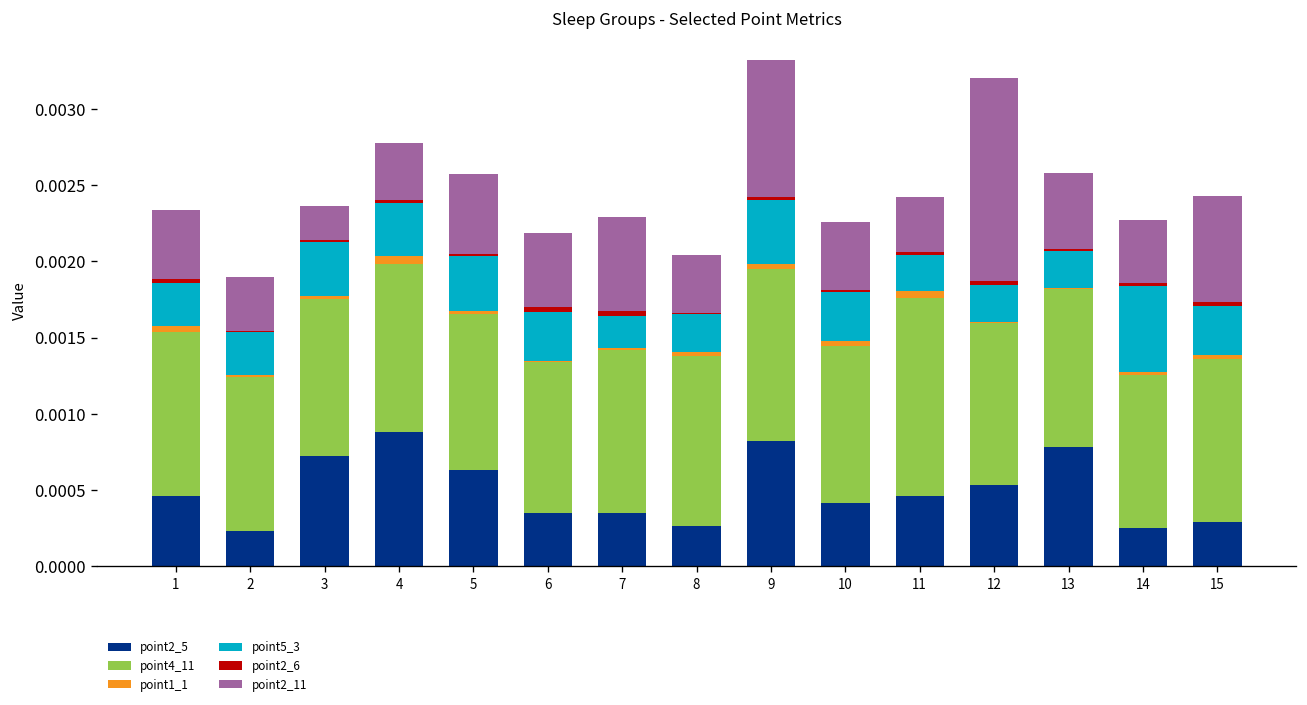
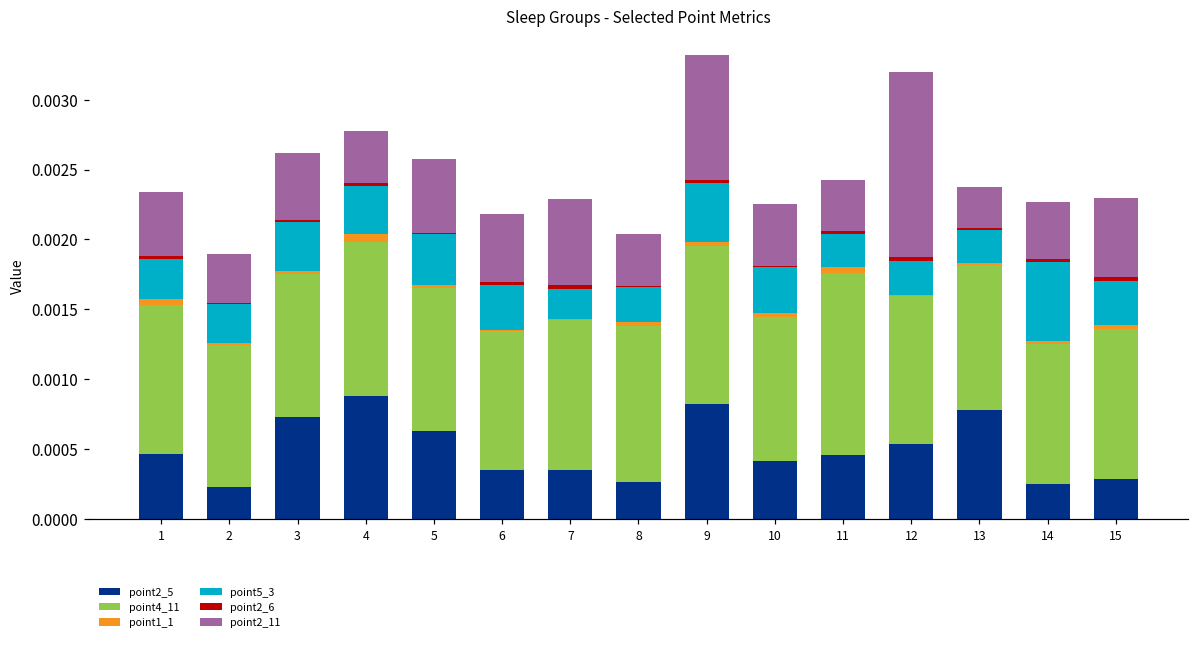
point2_11, 3: 0.00022 -> 0.00048
point2_11, 13: 0.00050 -> 0.00029
point2_11, 15: 0.00070 -> 0.00056
